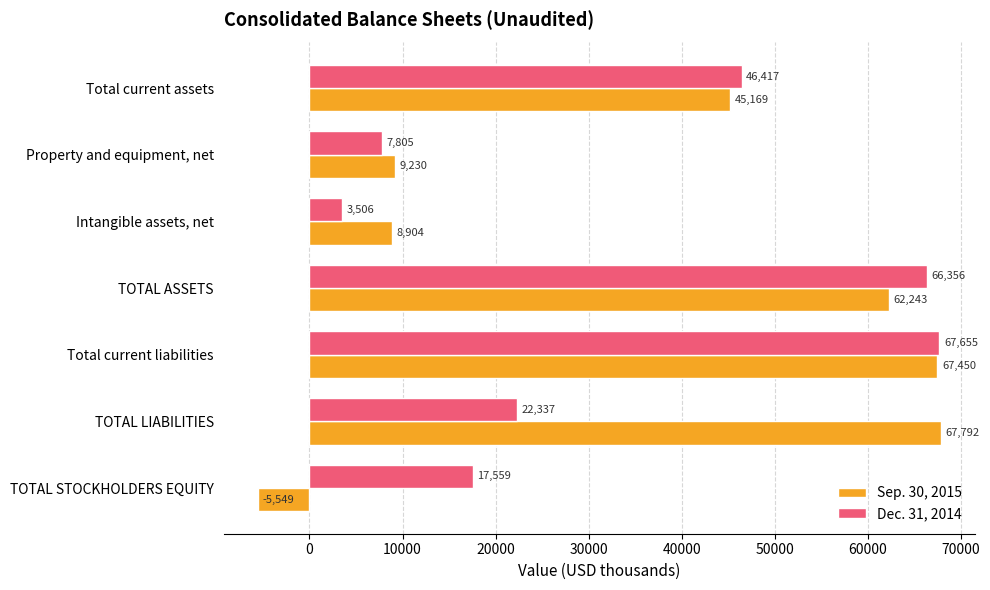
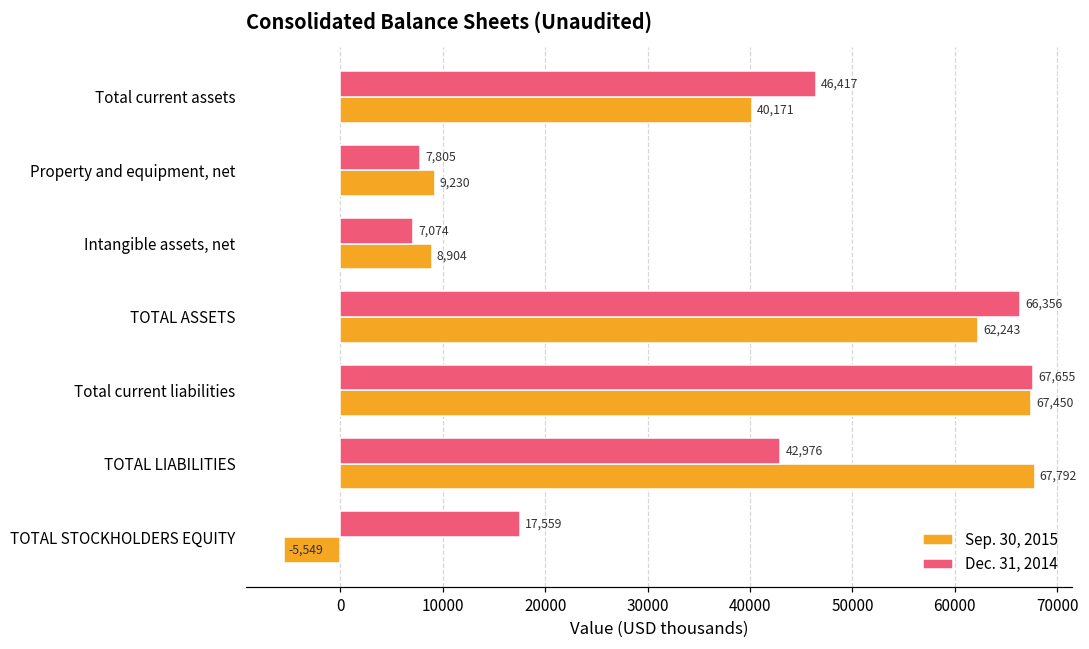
Sep. 30, 2015, Total current assets: 45,169 -> 40,171
Dec. 31, 2014, Intangible assets, net: 3,506 -> 7,074
Dec. 31, 2014, TOTAL LIABILITIES: 22,337 -> 42,976
